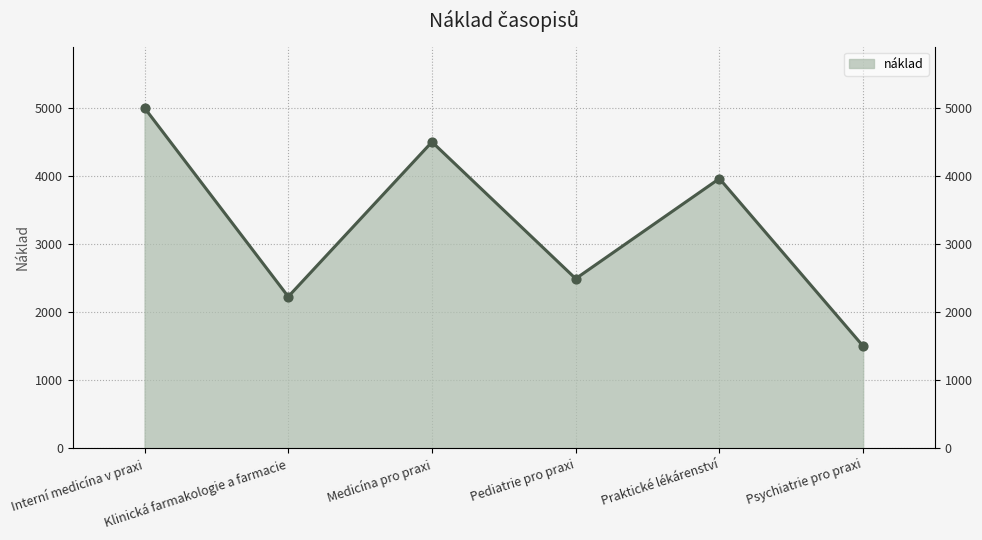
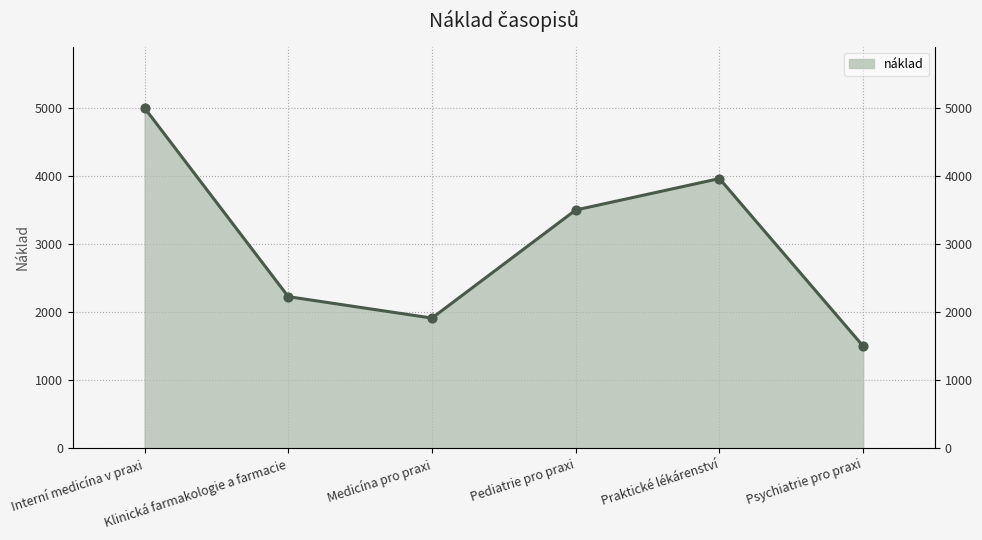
Medicína pro praxi: 4500 -> 1900
Pediatrie pro praxi: 2500 -> 3500
